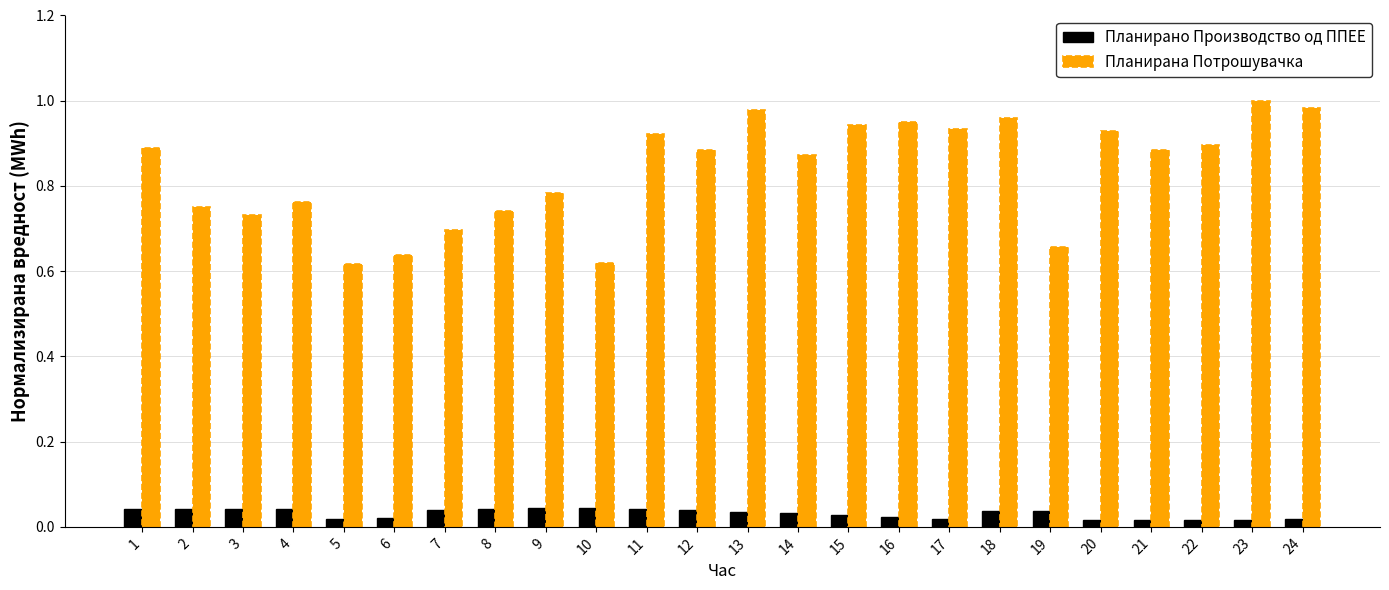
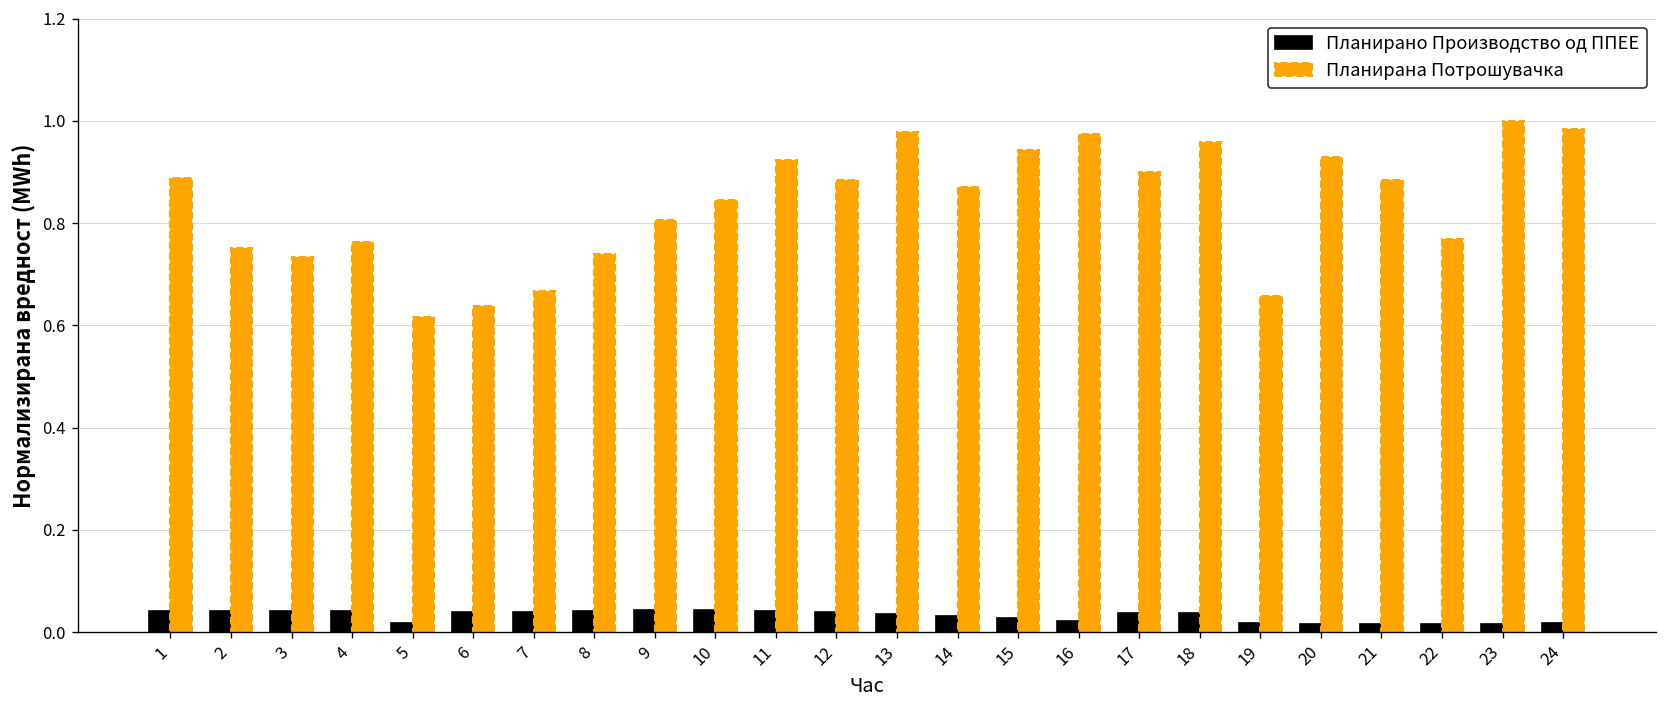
Планирано Производство од ППЕЕ, 6: 0.02 -> 0.04
Планирана Потрошувачка, 7: 0.70 -> 0.67
Планирана Потрошувачка, 9: 0.78 -> 0.81
Планирана Потрошувачка, 10: 0.62 -> 0.84
Планирана Потрошувачка, 16: 0.95 -> 0.97
Планирано Производство од ППЕЕ, 17: 0.02 -> 0.04
Планирана Потрошувачка, 17: 0.93 -> 0.90
Планирано Производство од ППЕЕ, 19: 0.04 -> 0.02
Планирана Потрошувачка, 22: 0.90 -> 0.77
